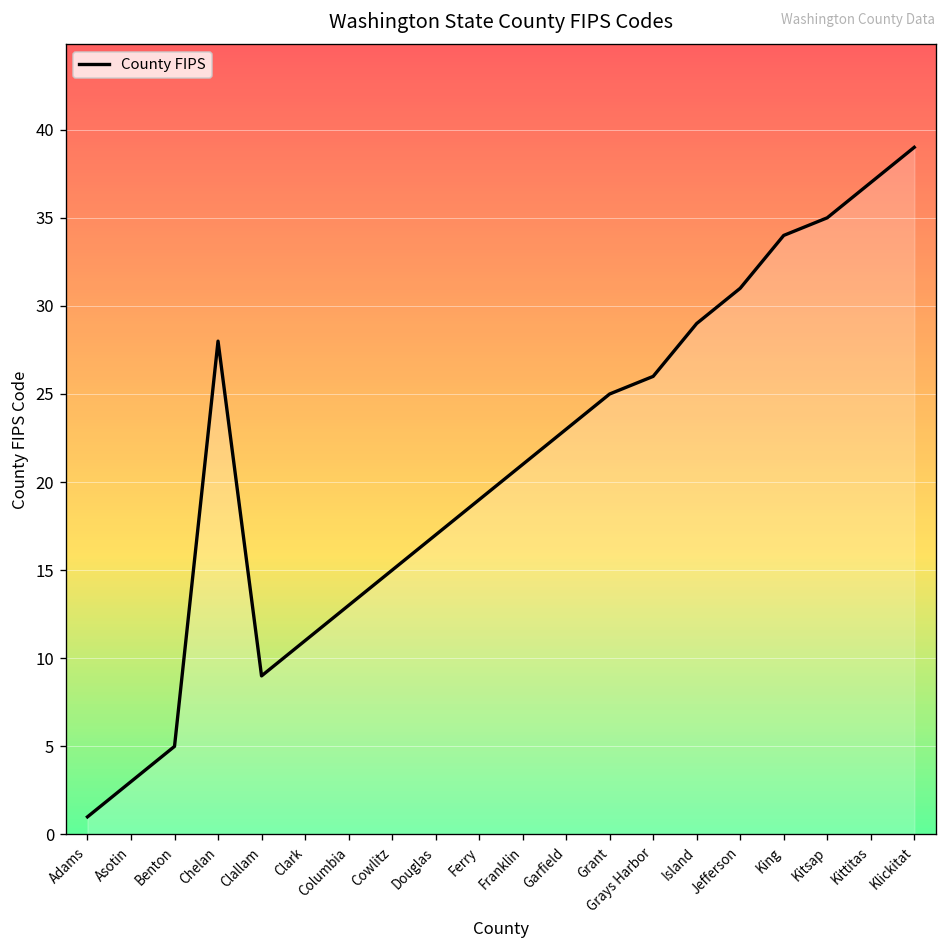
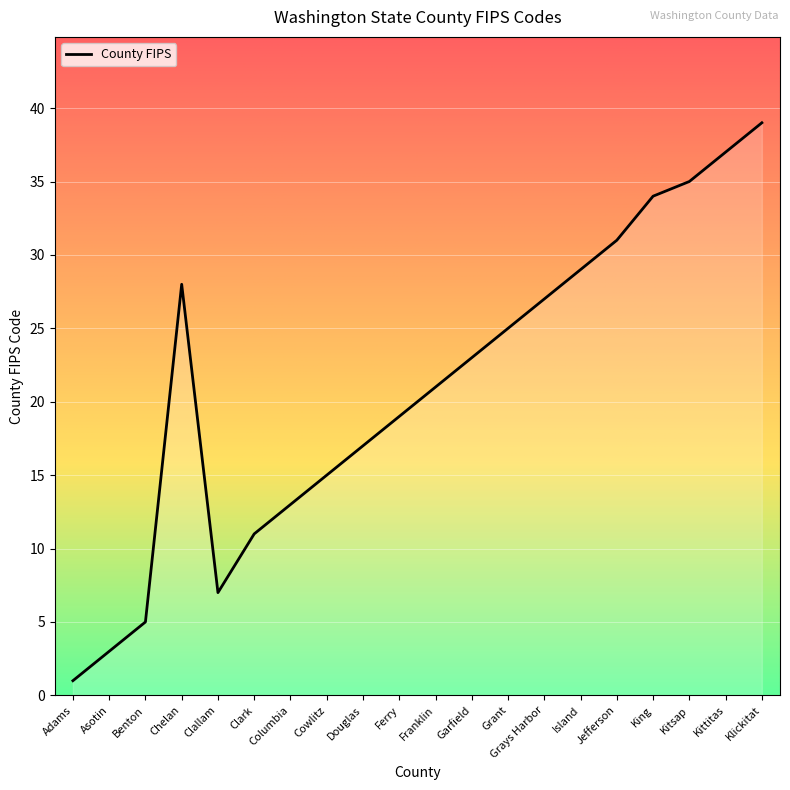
Clallam: 9 -> 7
Grays Harbor: 26 -> 27
